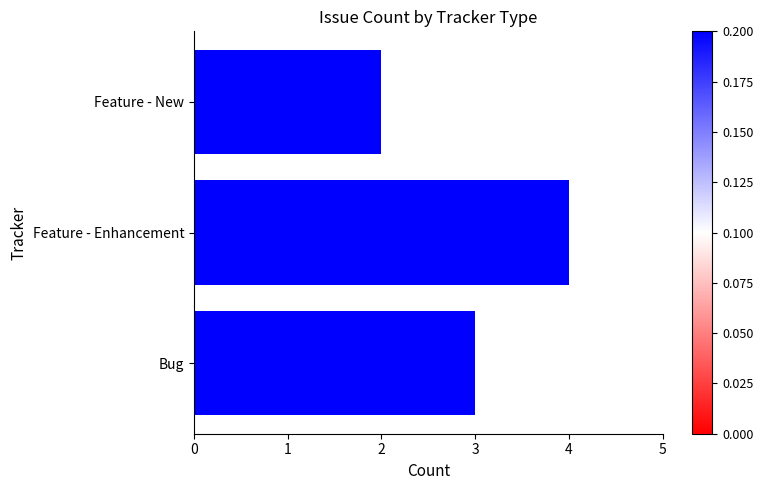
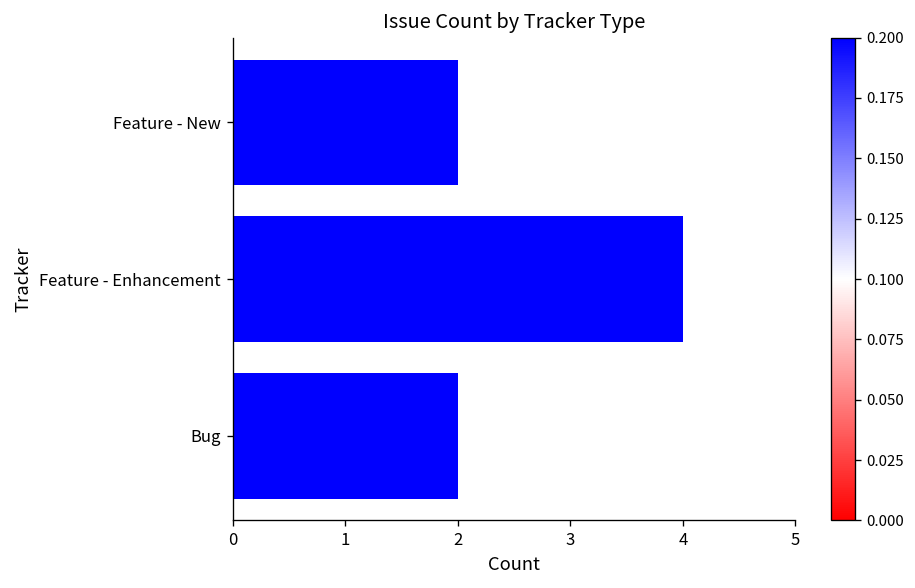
Bug: 3 -> 2
